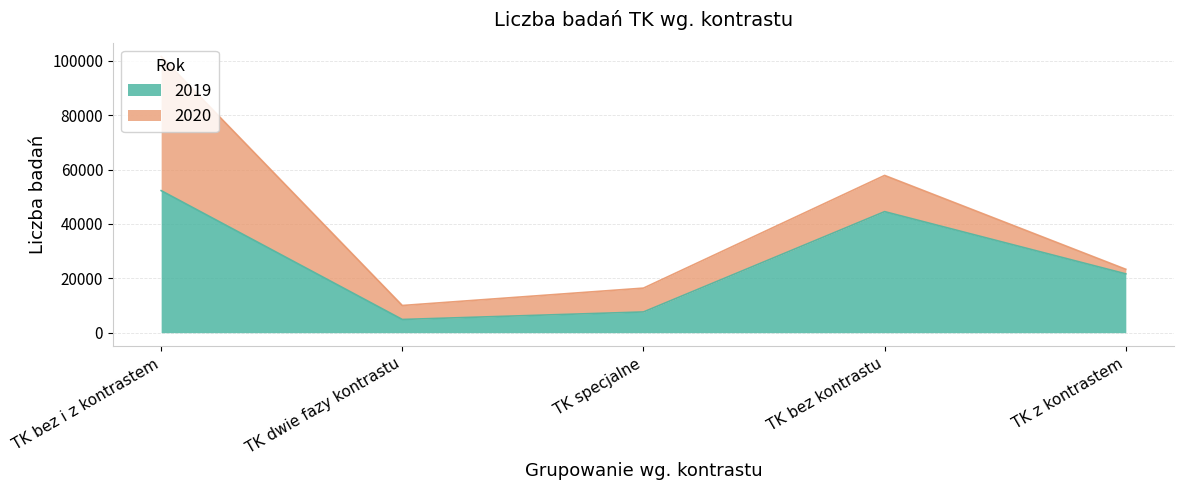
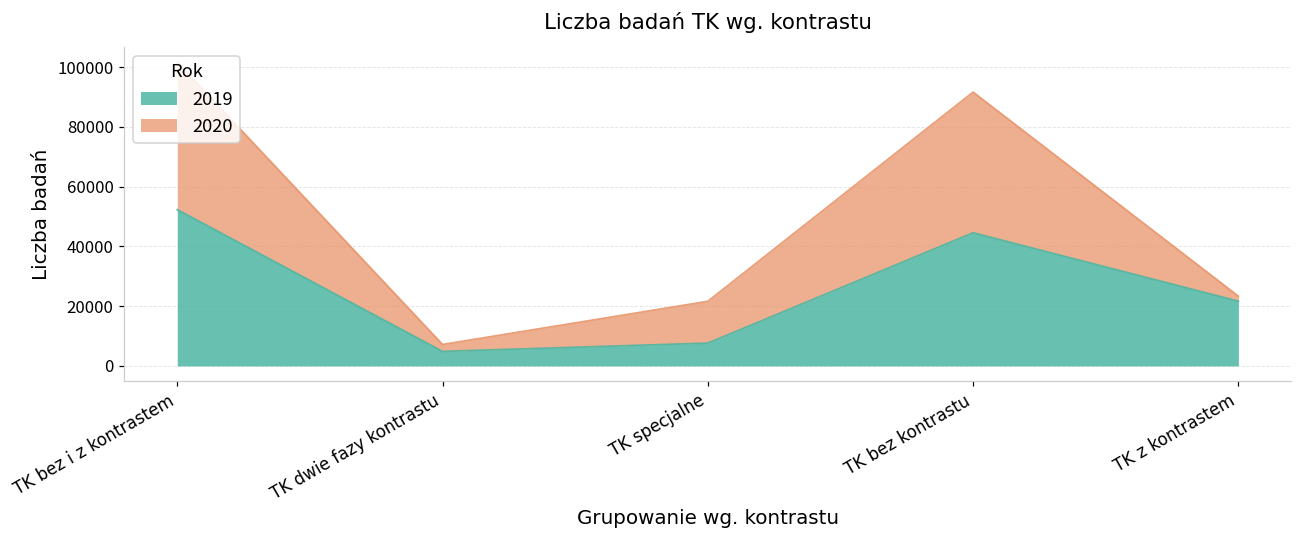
2020, TK dwie fazy kontrastu: 5000 -> 2000
2020, TK specjalne: 9000 -> 14000
2020, TK bez kontrastu: 13000 -> 47000
